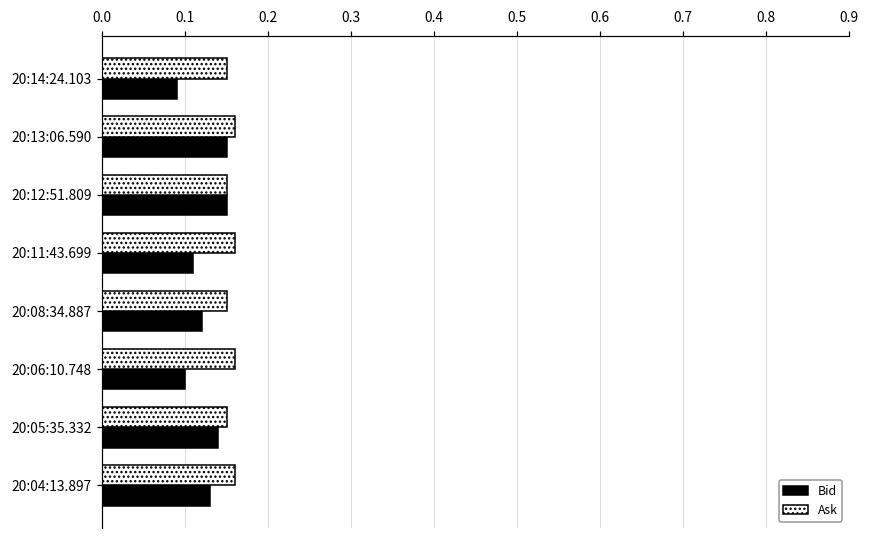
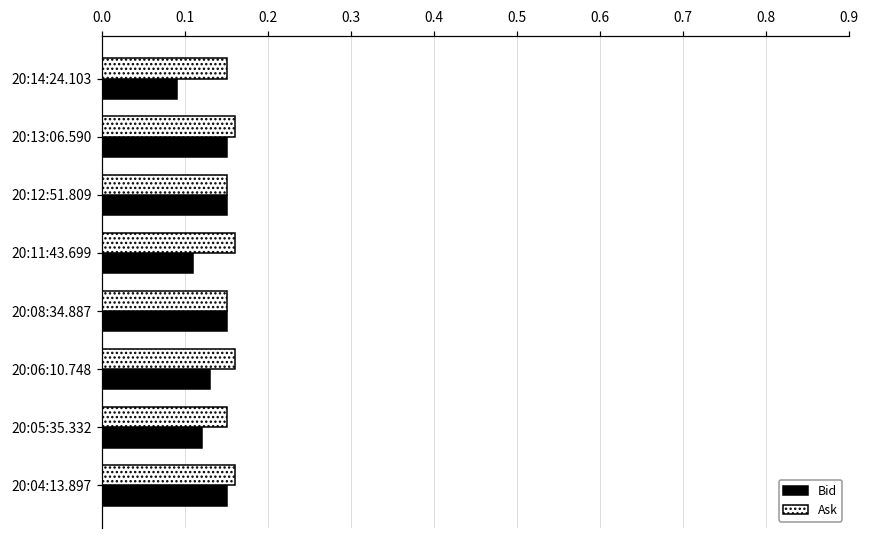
Bid, 20:08:34.887: 0.12 -> 0.15
Bid, 20:06:10.748: 0.10 -> 0.13
Bid, 20:05:35.332: 0.14 -> 0.12
Bid, 20:04:13.897: 0.13 -> 0.15
